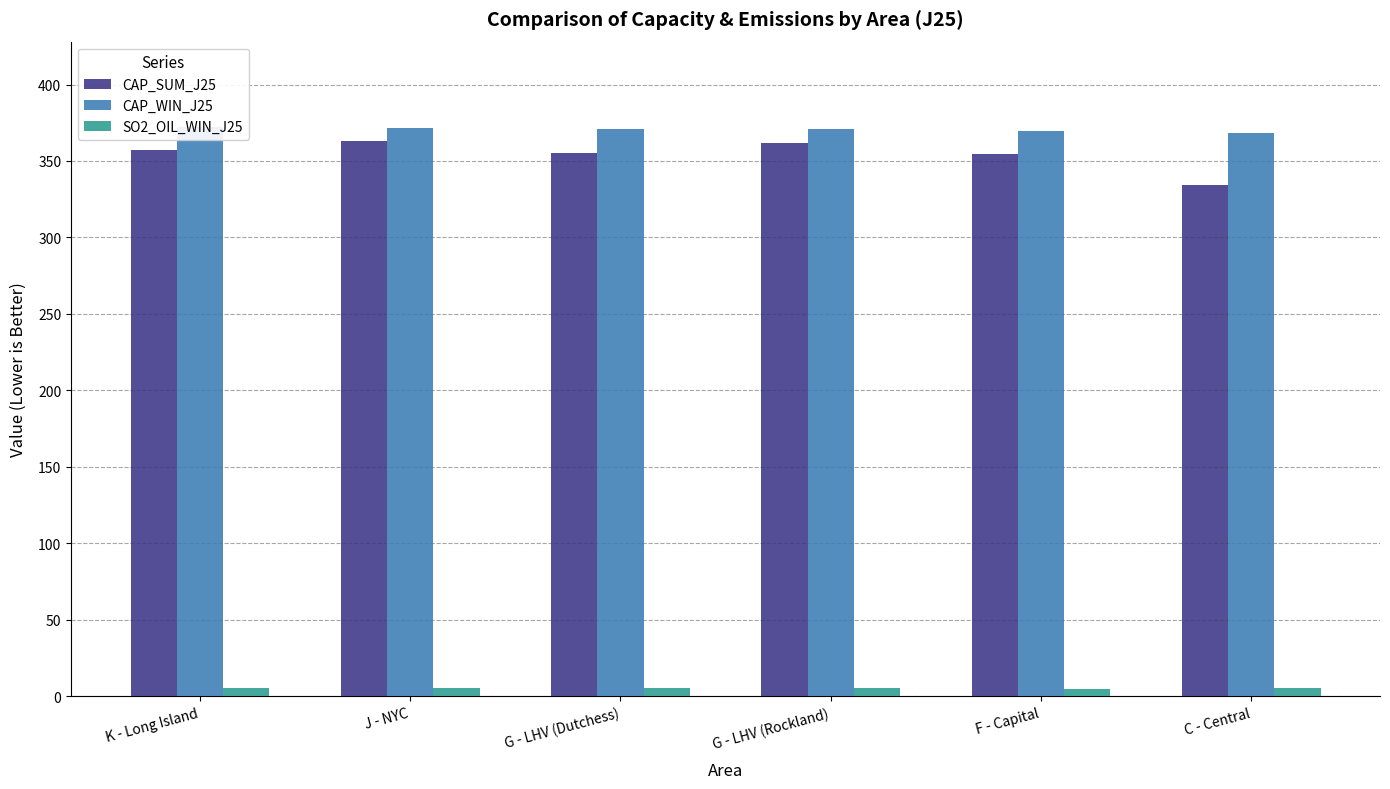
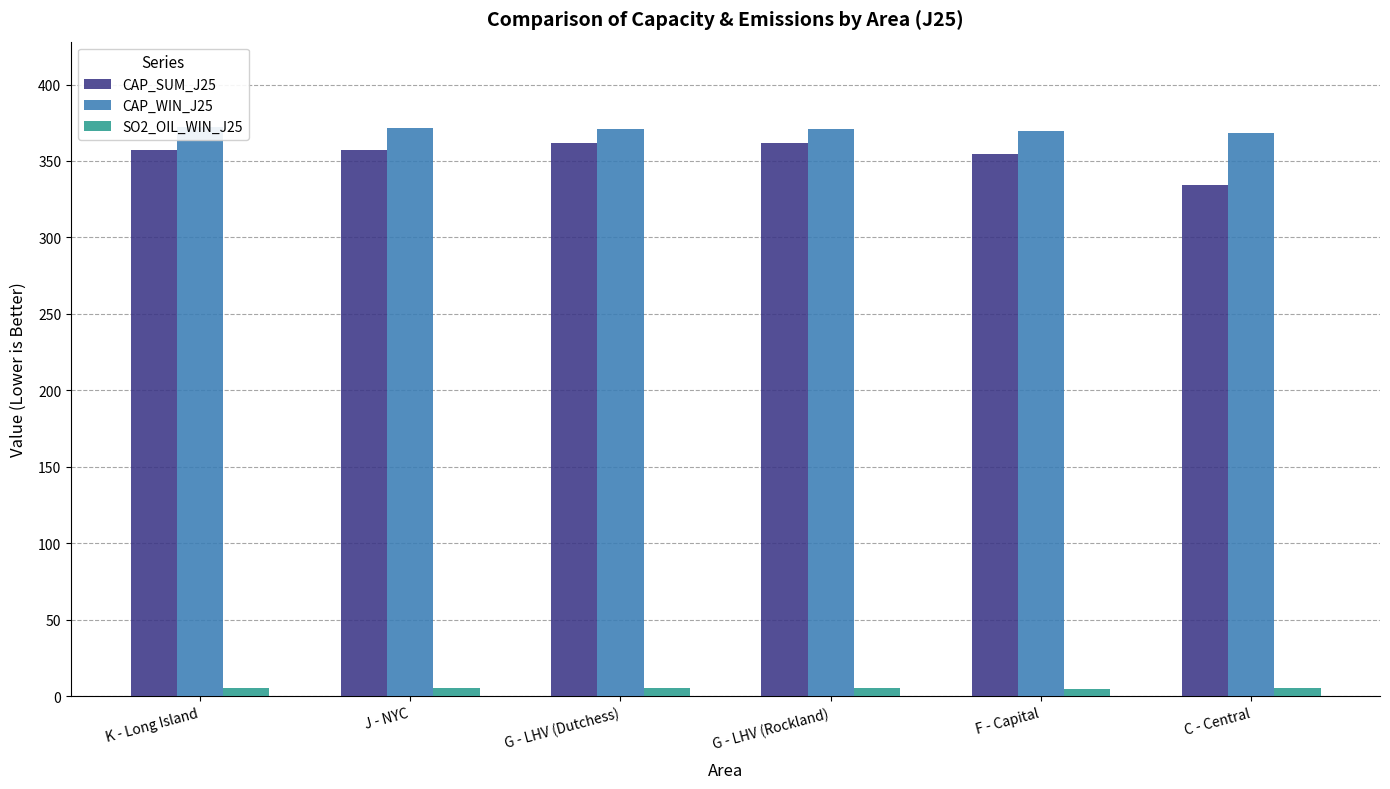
CAP_SUM_J25, J - NYC: 363 -> 357
CAP_SUM_J25, G - LHV (Dutchess): 355 -> 362
